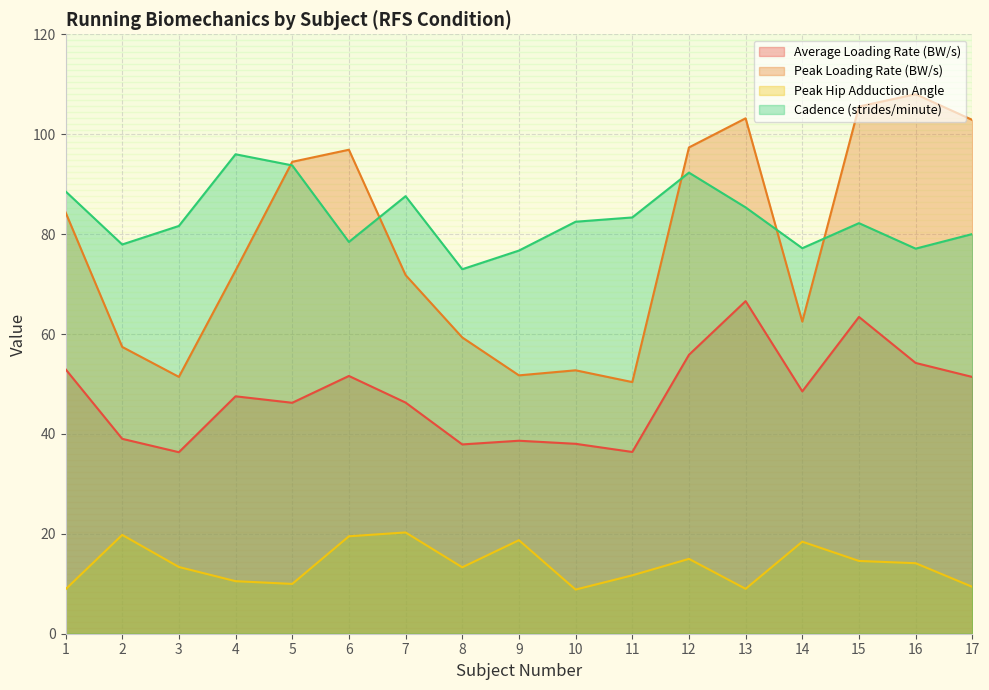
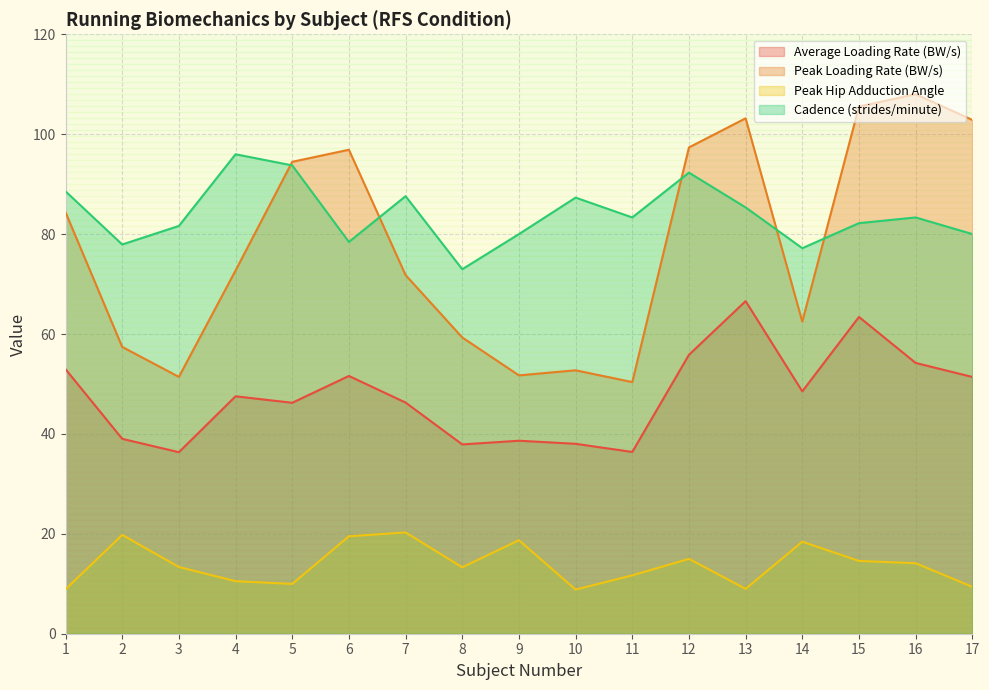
Cadence (strides/minute), 9: 77 -> 80
Cadence (strides/minute), 10: 82 -> 87
Cadence (strides/minute), 16: 77 -> 83
